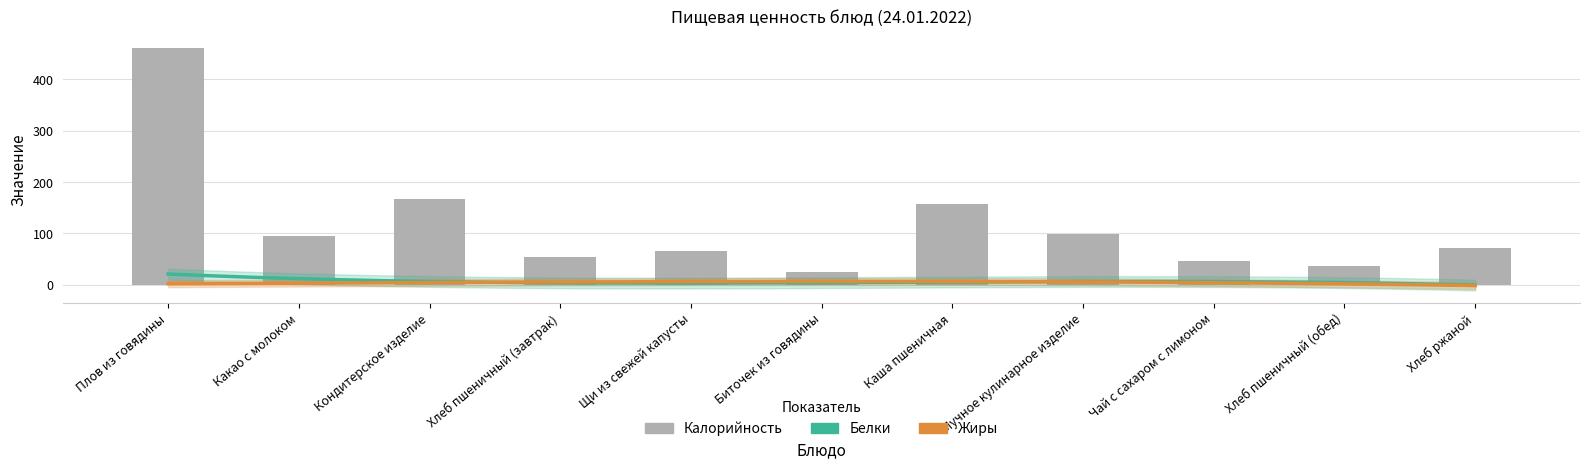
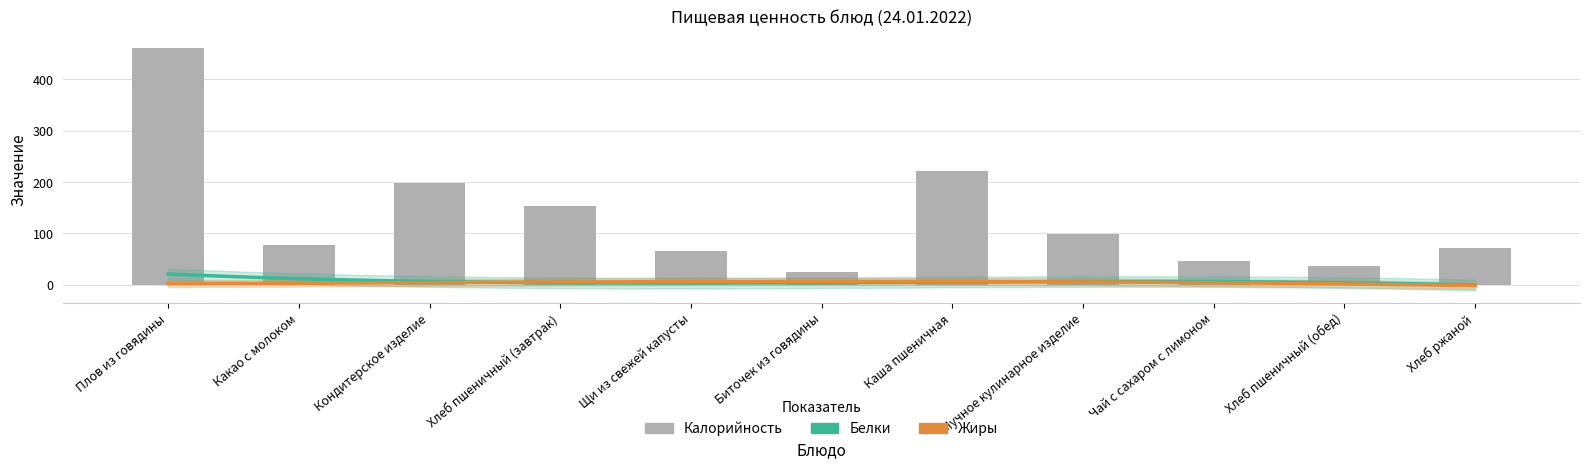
Калорийность, Какао с молоком: 90 -> 80
Калорийность, Кондитерское изделие: 170 -> 200
Калорийность, Хлеб пшеничный (завтрак): 50 -> 150
Калорийность, Каша пшеничная: 160 -> 220
